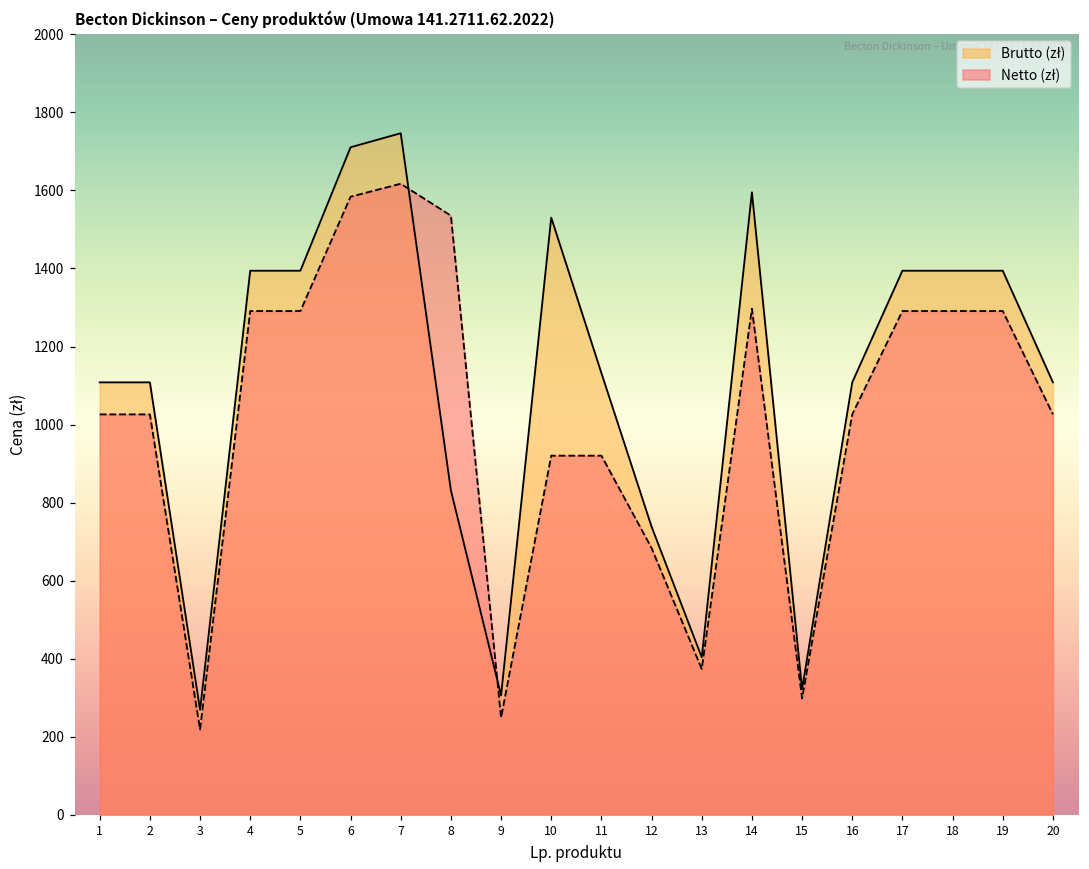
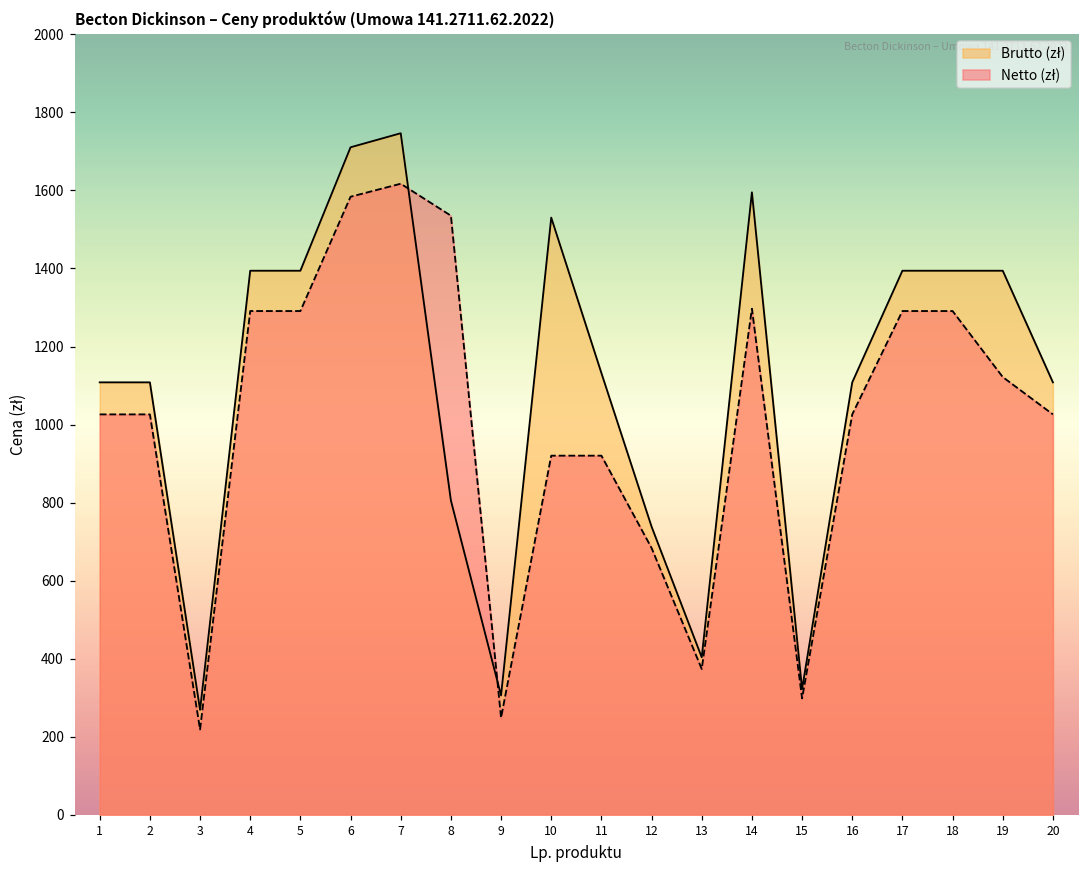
Brutto (zł), 8: 830 -> 810
Netto (zł), 19: 1290 -> 1120
